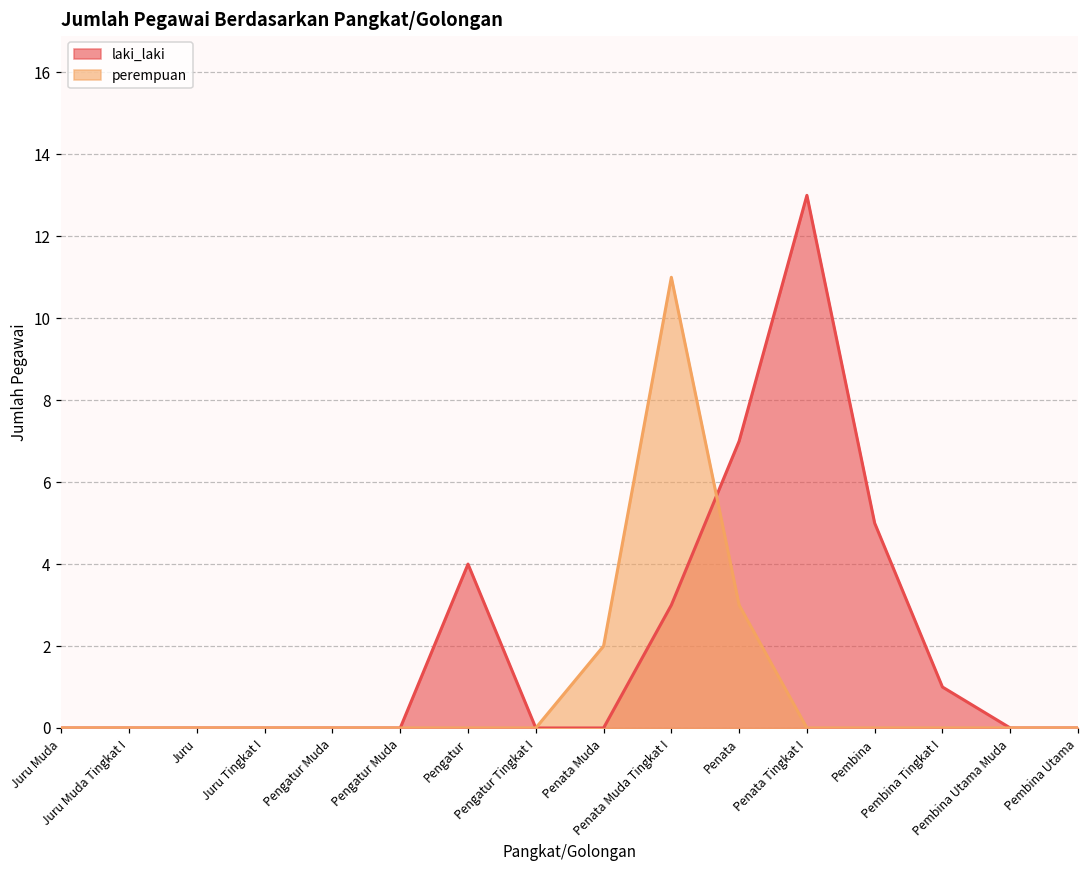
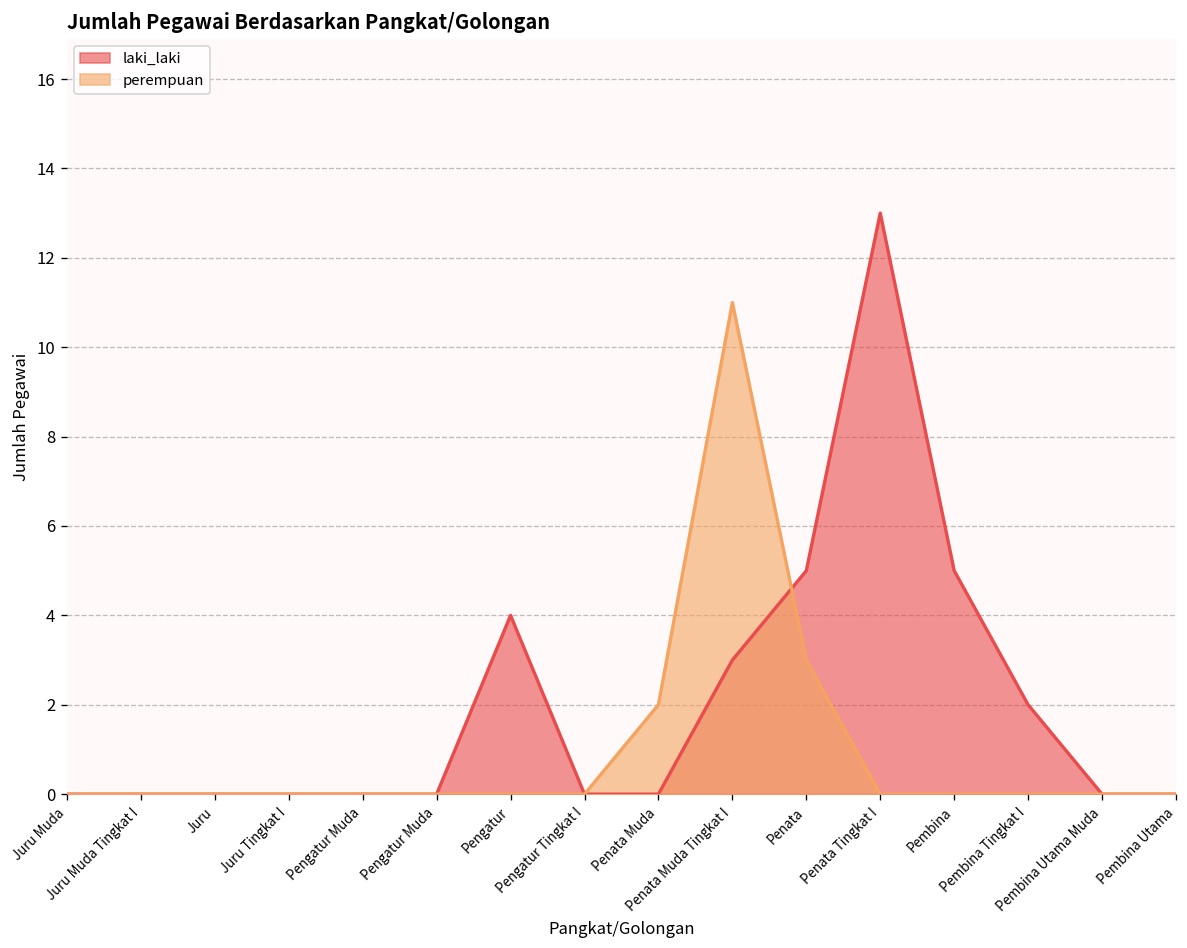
laki_laki, Penata: 7 -> 5
laki_laki, Pembina Tingkat I: 1 -> 2
